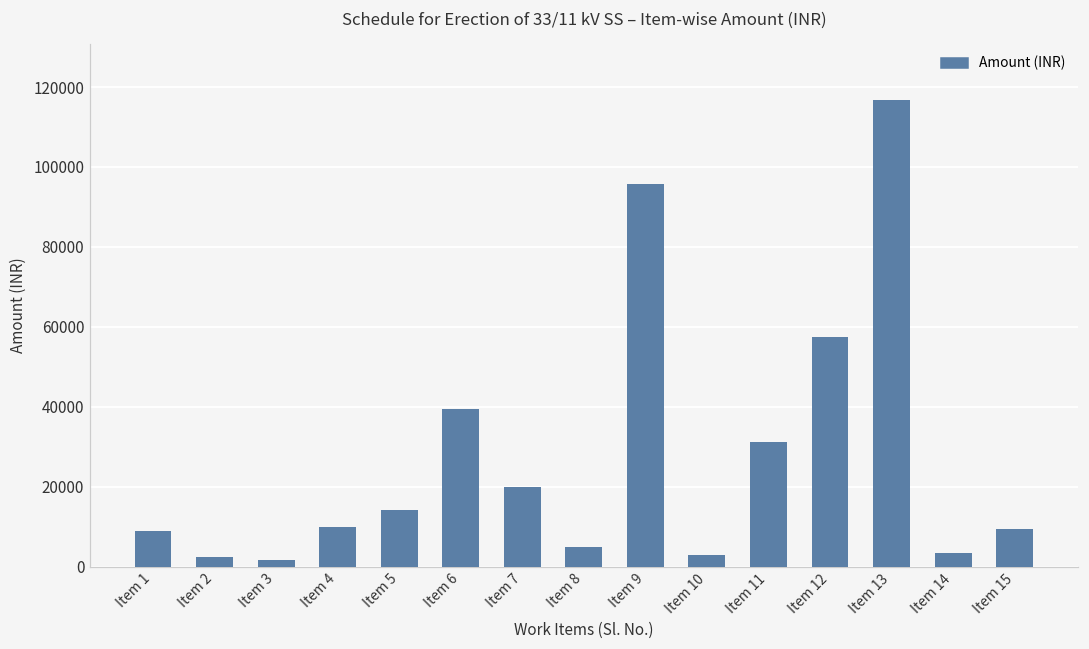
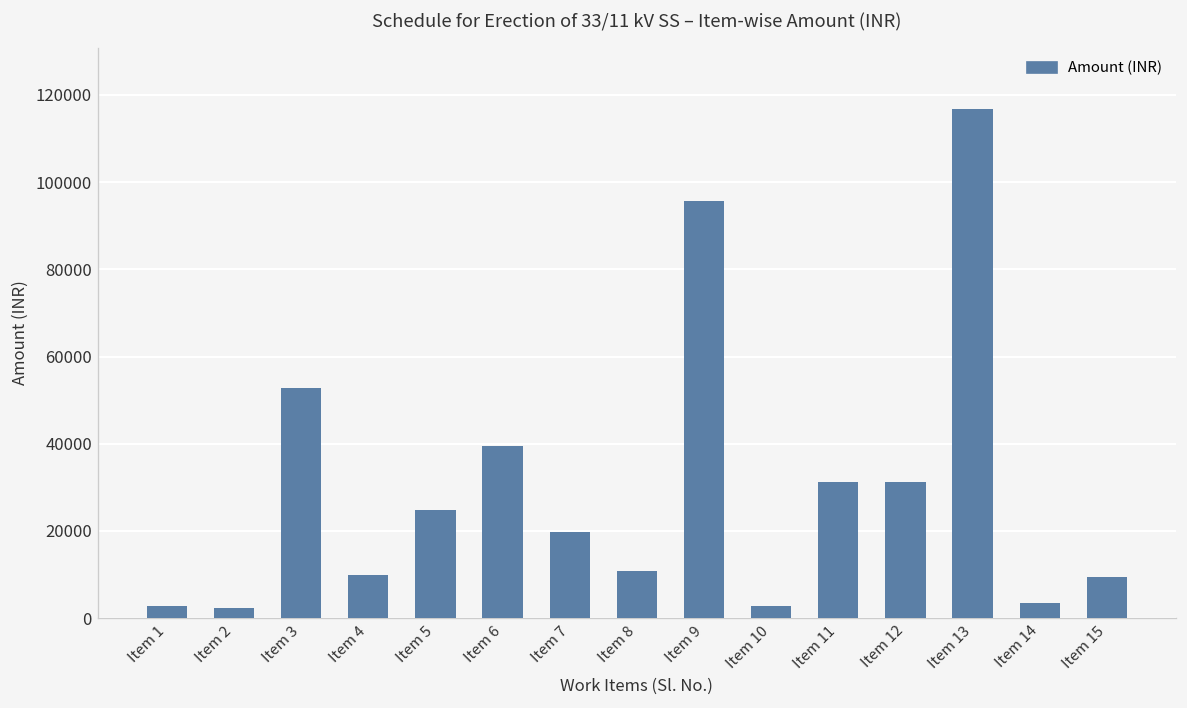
Item 1: 9000 -> 3000
Item 3: 2000 -> 53000
Item 5: 14000 -> 25000
Item 8: 5000 -> 11000
Item 12: 57000 -> 31000
